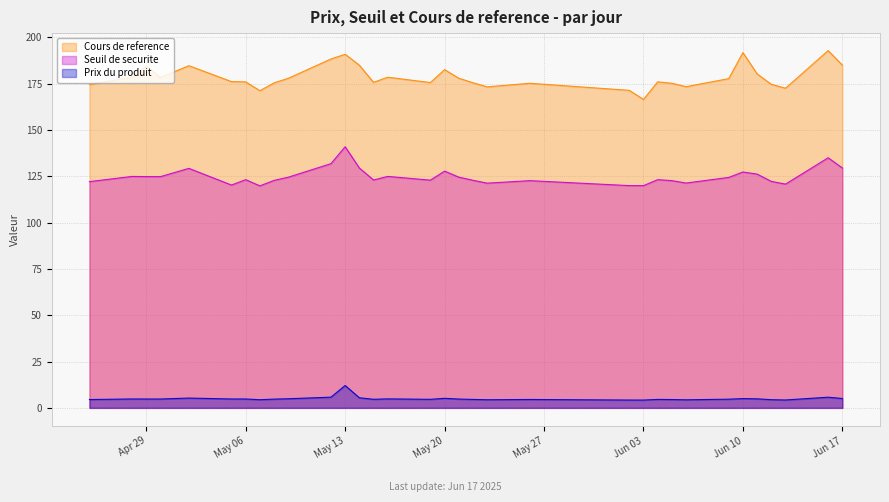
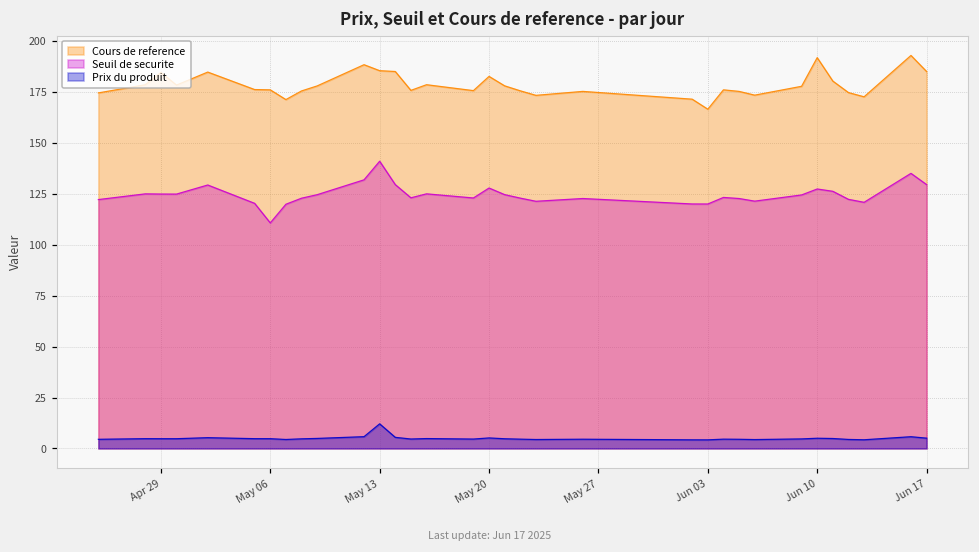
Seuil de securite, May 06: 123 -> 111
Cours de reference, May 13: 191 -> 185
